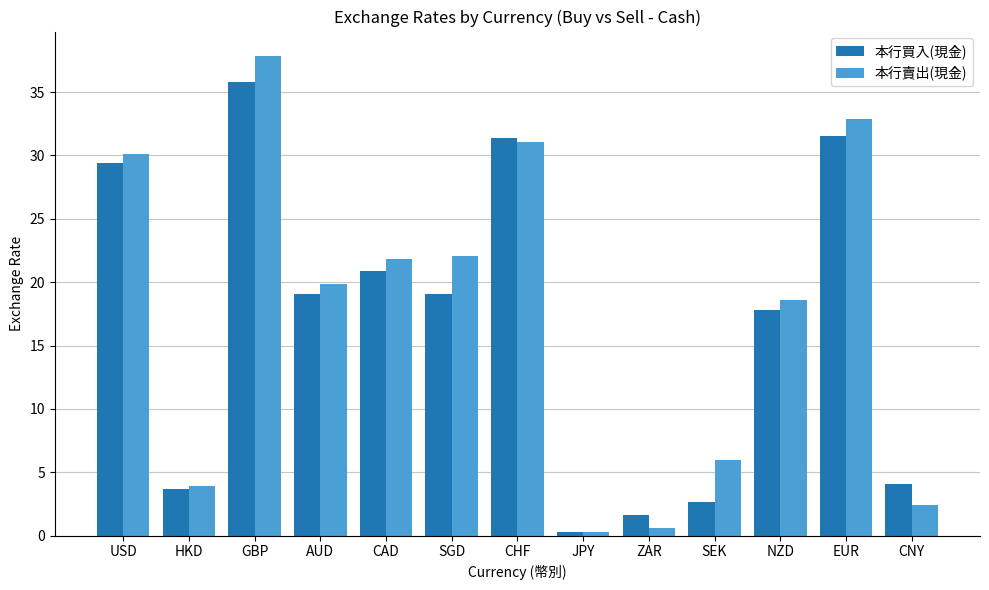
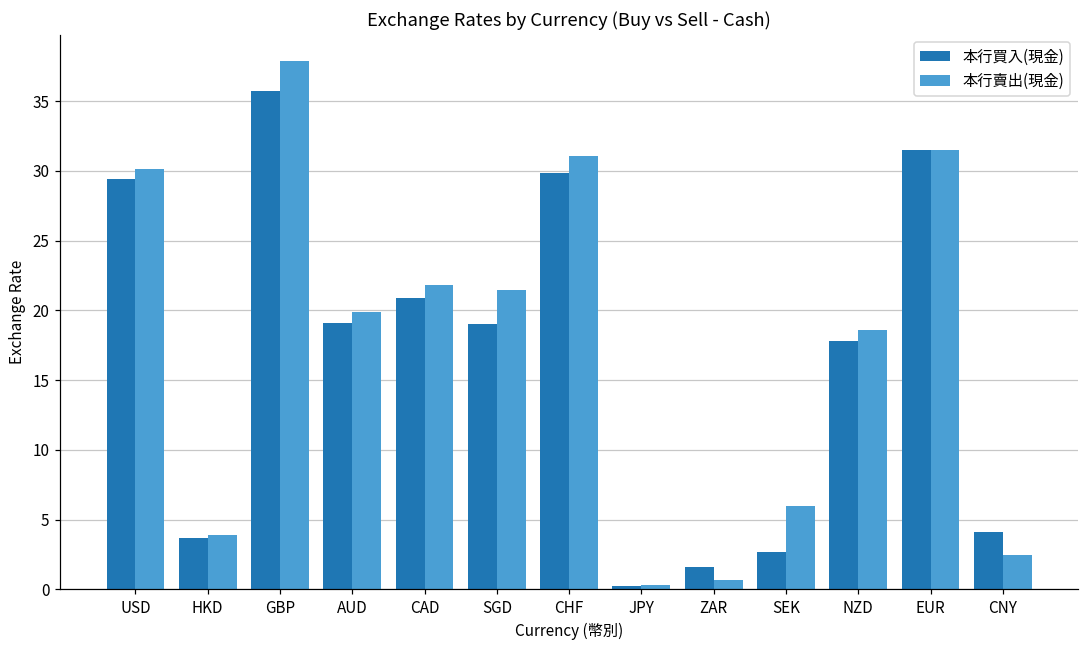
本行賣出(現金), SGD: 22.1 -> 21.4
本行買入(現金), CHF: 31.4 -> 29.9
本行賣出(現金), EUR: 32.9 -> 31.5
